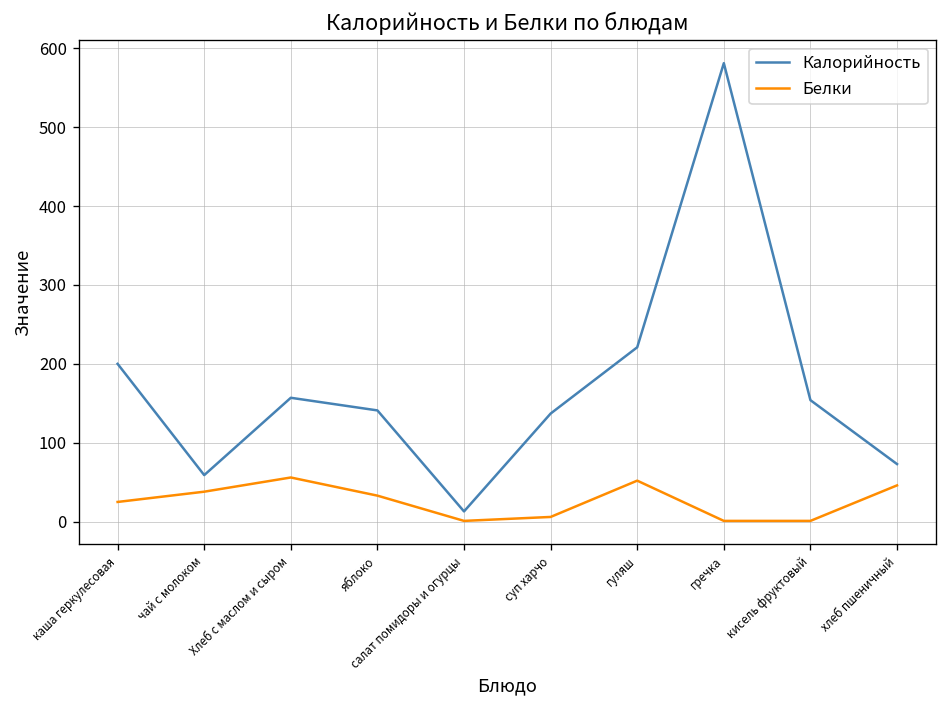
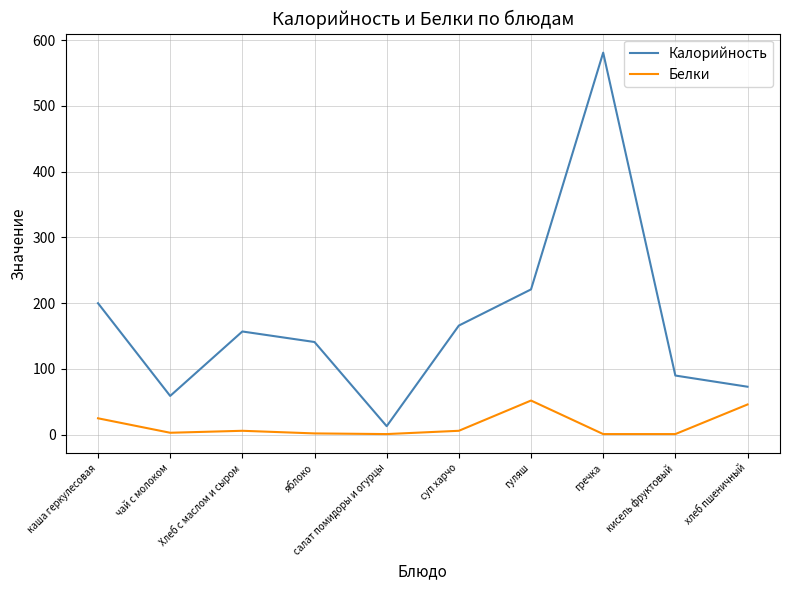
Белки, чай с молоком: 40 -> 0
Белки, Хлеб с маслом и сыром: 60 -> 10
Белки, яблоко: 30 -> 0
Калорийность, суп харчо: 140 -> 170
Калорийность, кисель фруктовый: 150 -> 90
